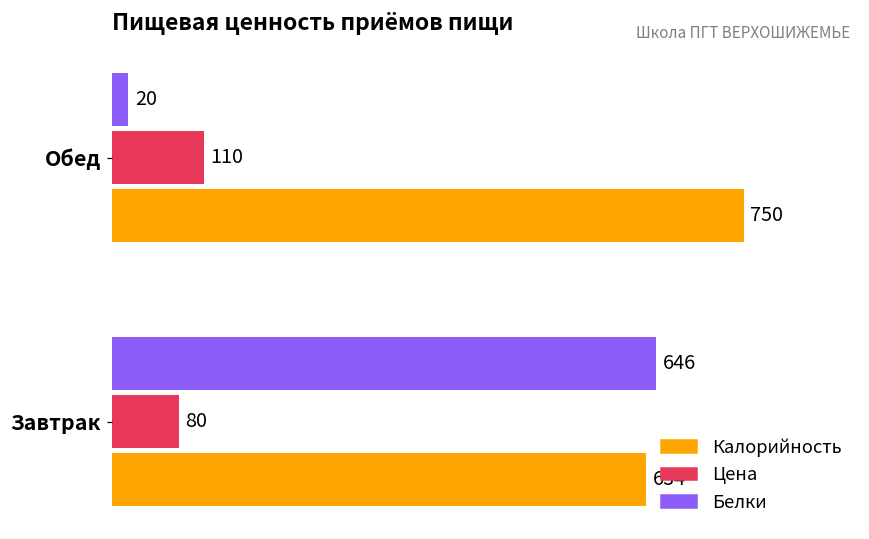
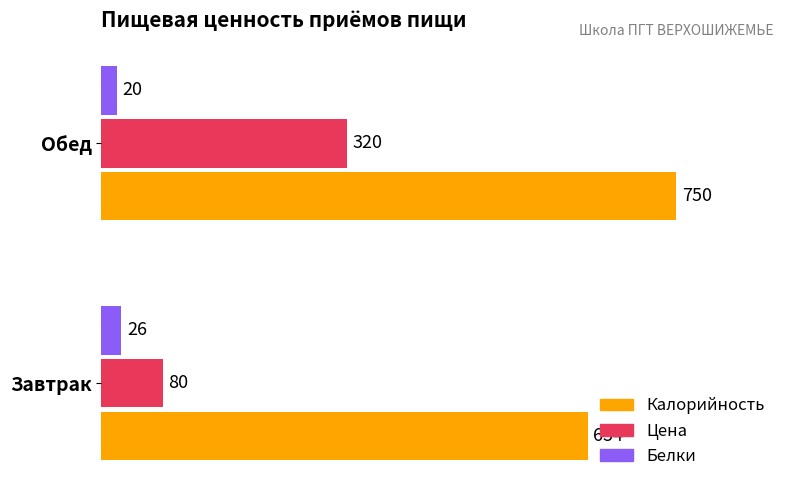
Цена, Обед: 110 -> 320
Белки, Завтрак: 646 -> 26
